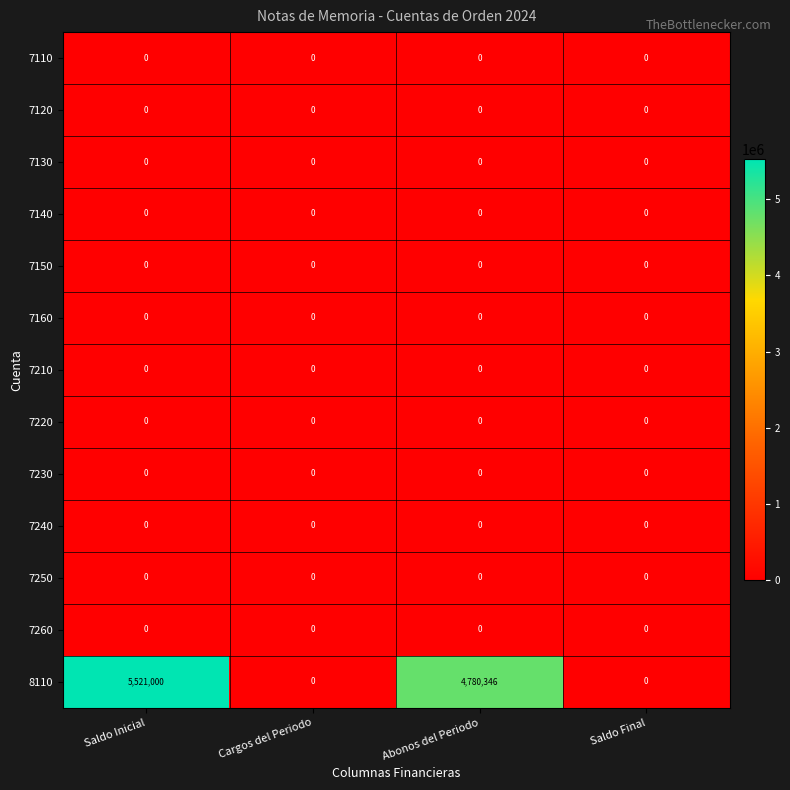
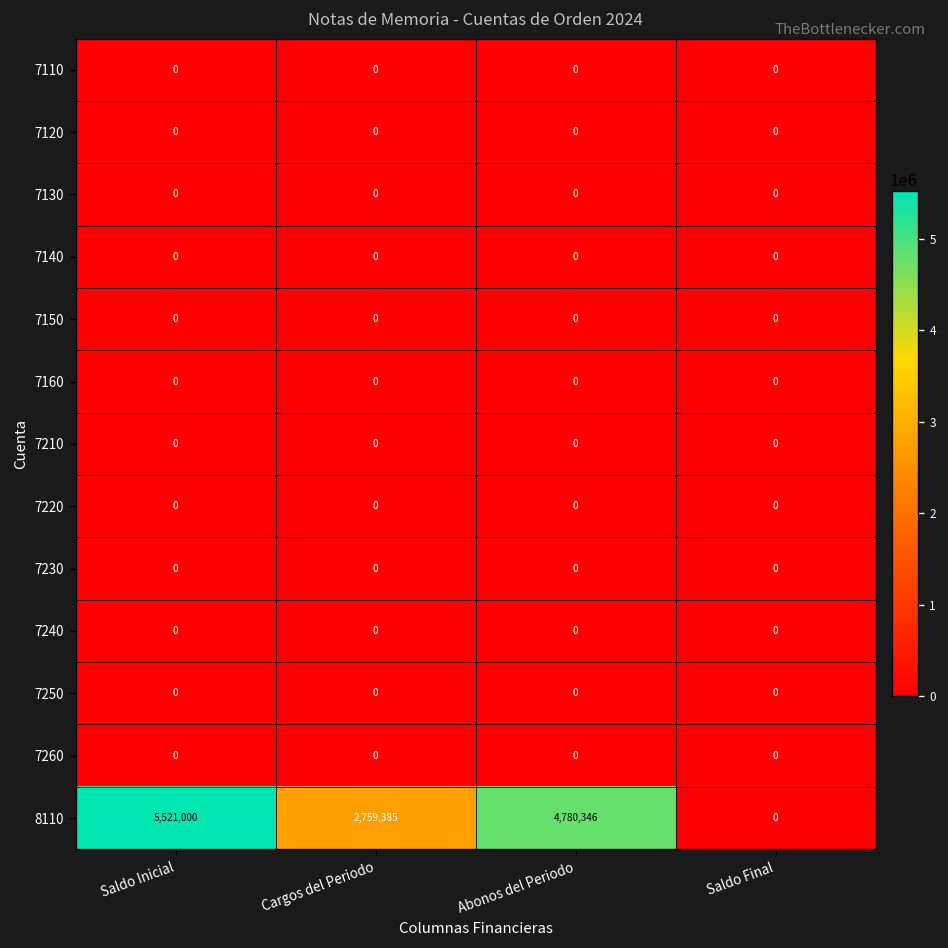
8110, Cargos del Periodo: 0 -> 2,759,385
